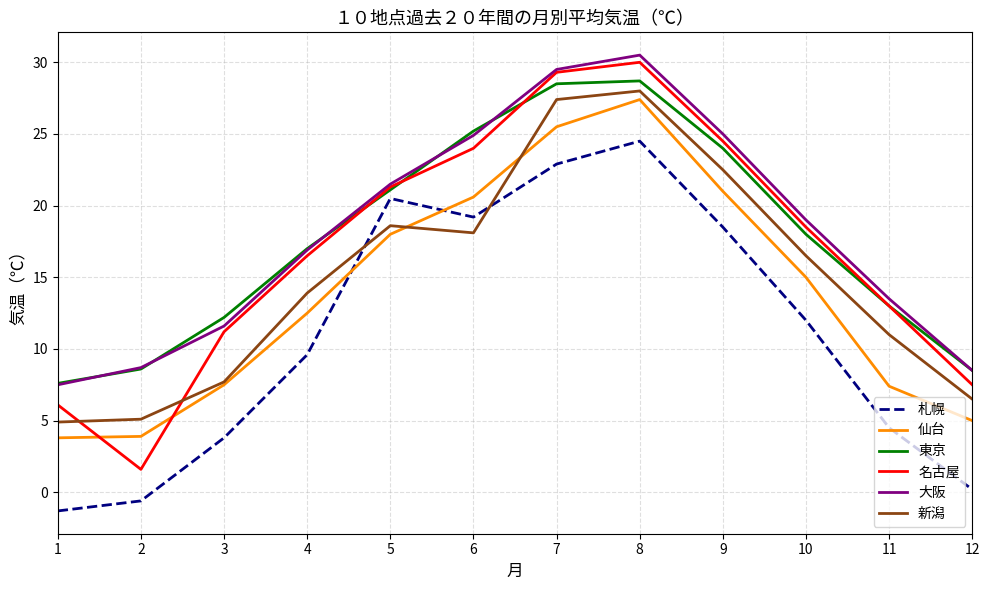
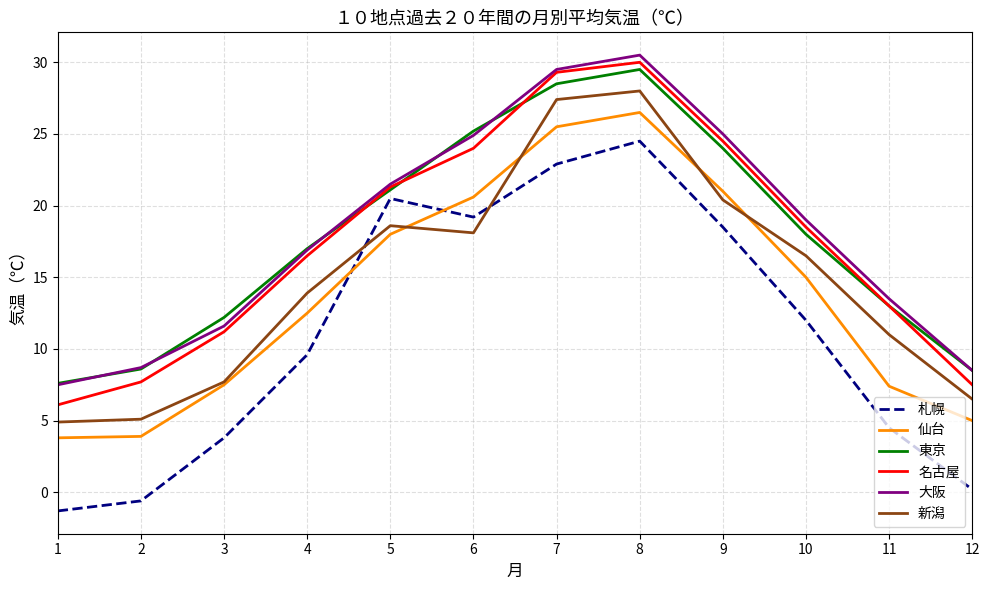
名古屋, 2: 1.6 -> 7.7
仙台, 8: 27.4 -> 26.5
東京, 8: 28.7 -> 29.5
新潟, 9: 22.5 -> 20.4
